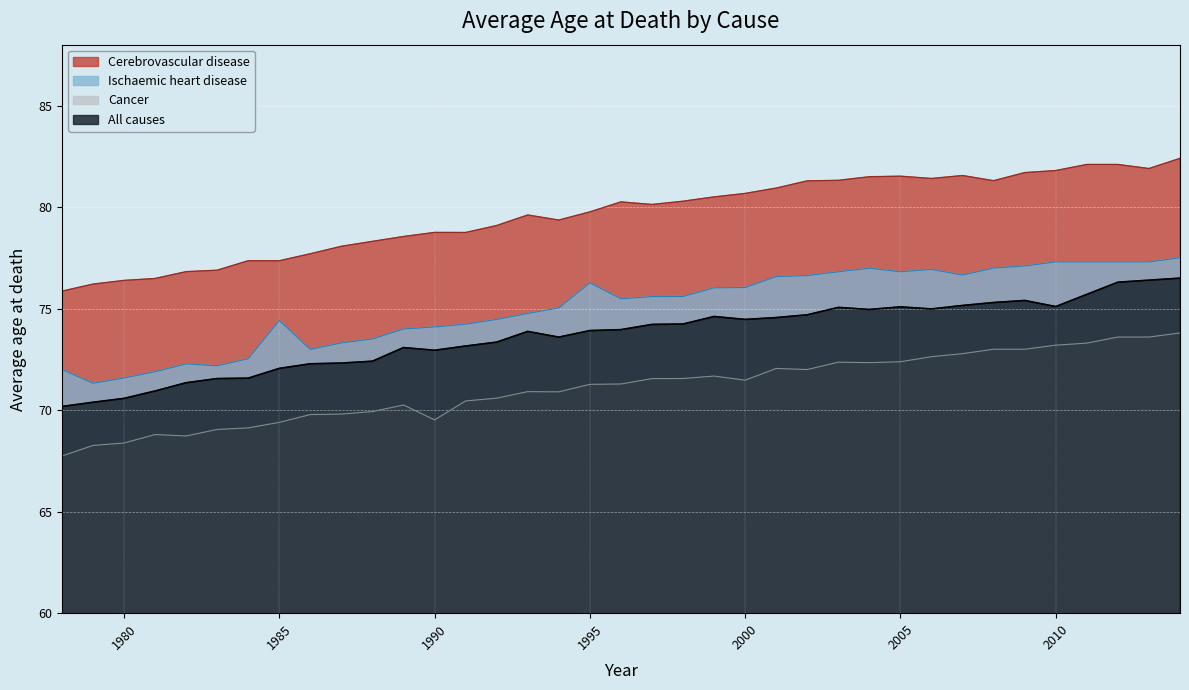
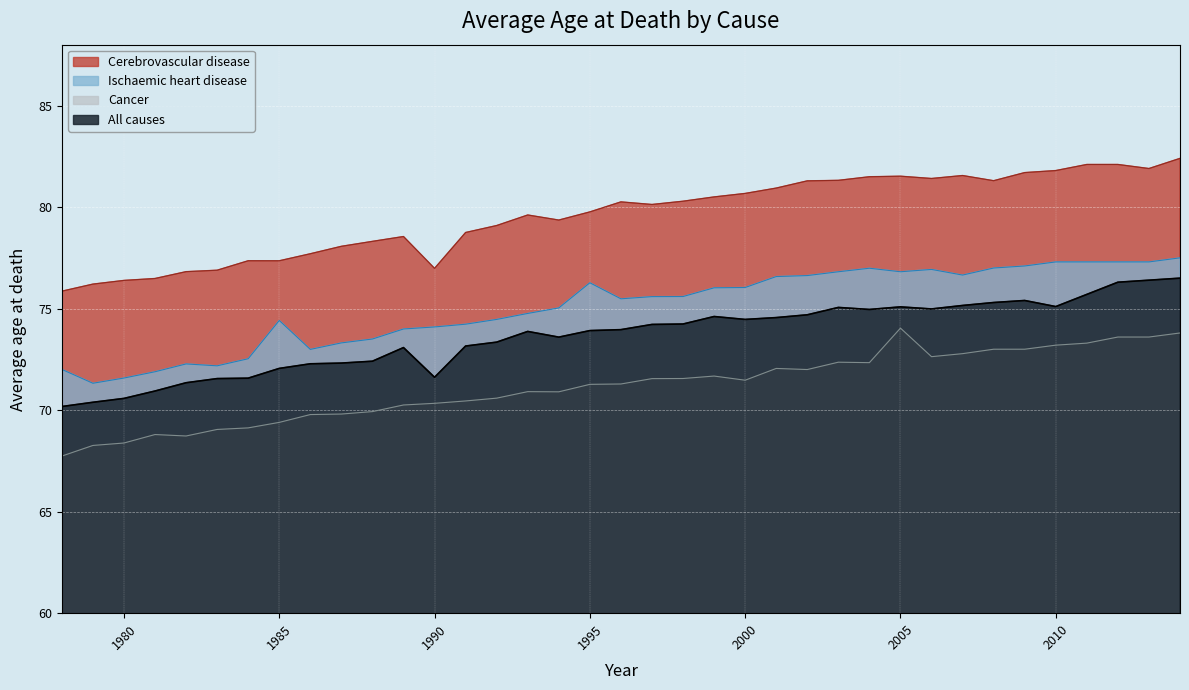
Cerebrovascular disease, 1990: 78.8 -> 77.0
Cancer, 1990: 69.5 -> 70.3
All causes, 1990: 72.9 -> 71.6
Cancer, 2005: 72.4 -> 74.0
